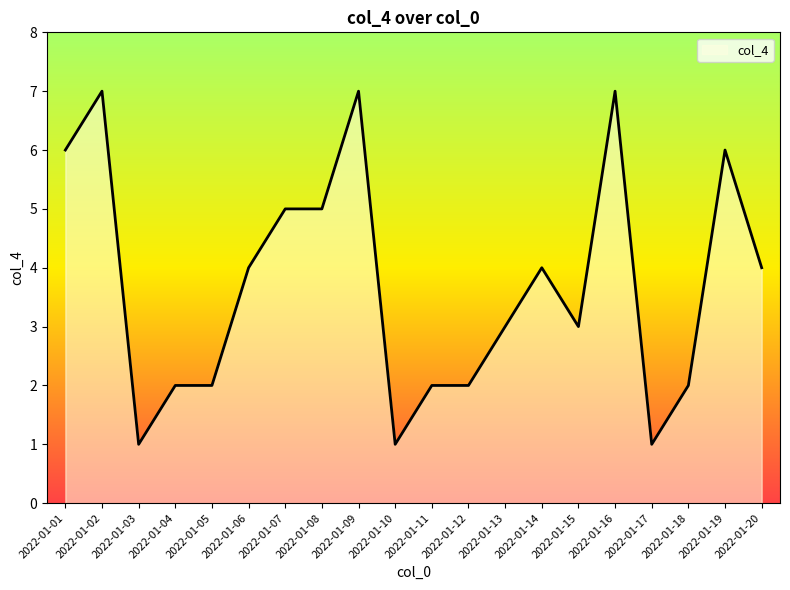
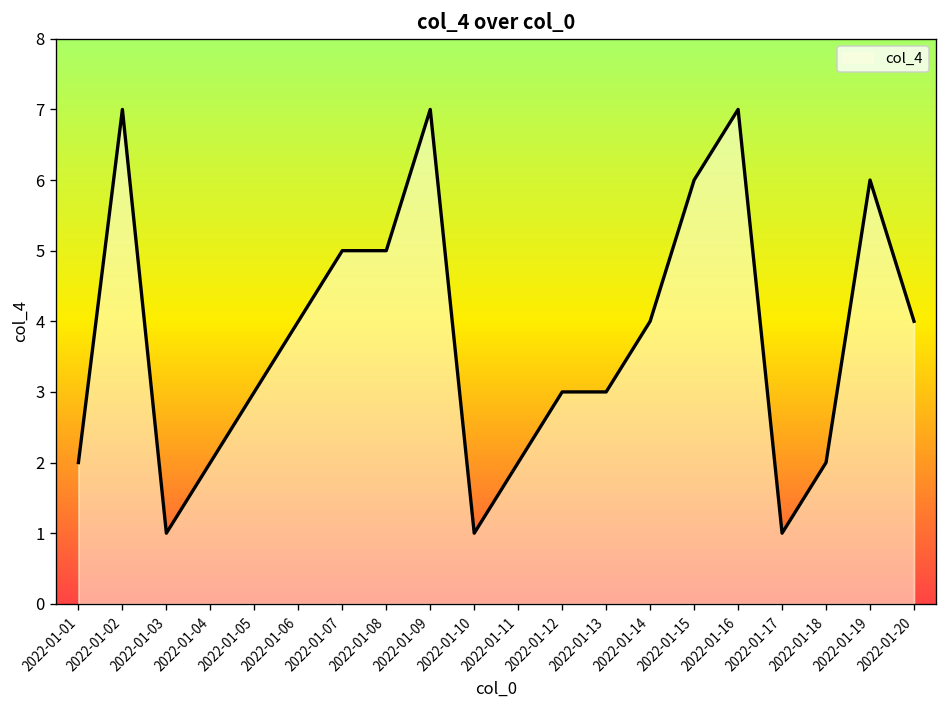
2022-01-01: 6 -> 2
2022-01-05: 2 -> 3
2022-01-12: 2 -> 3
2022-01-15: 3 -> 6
